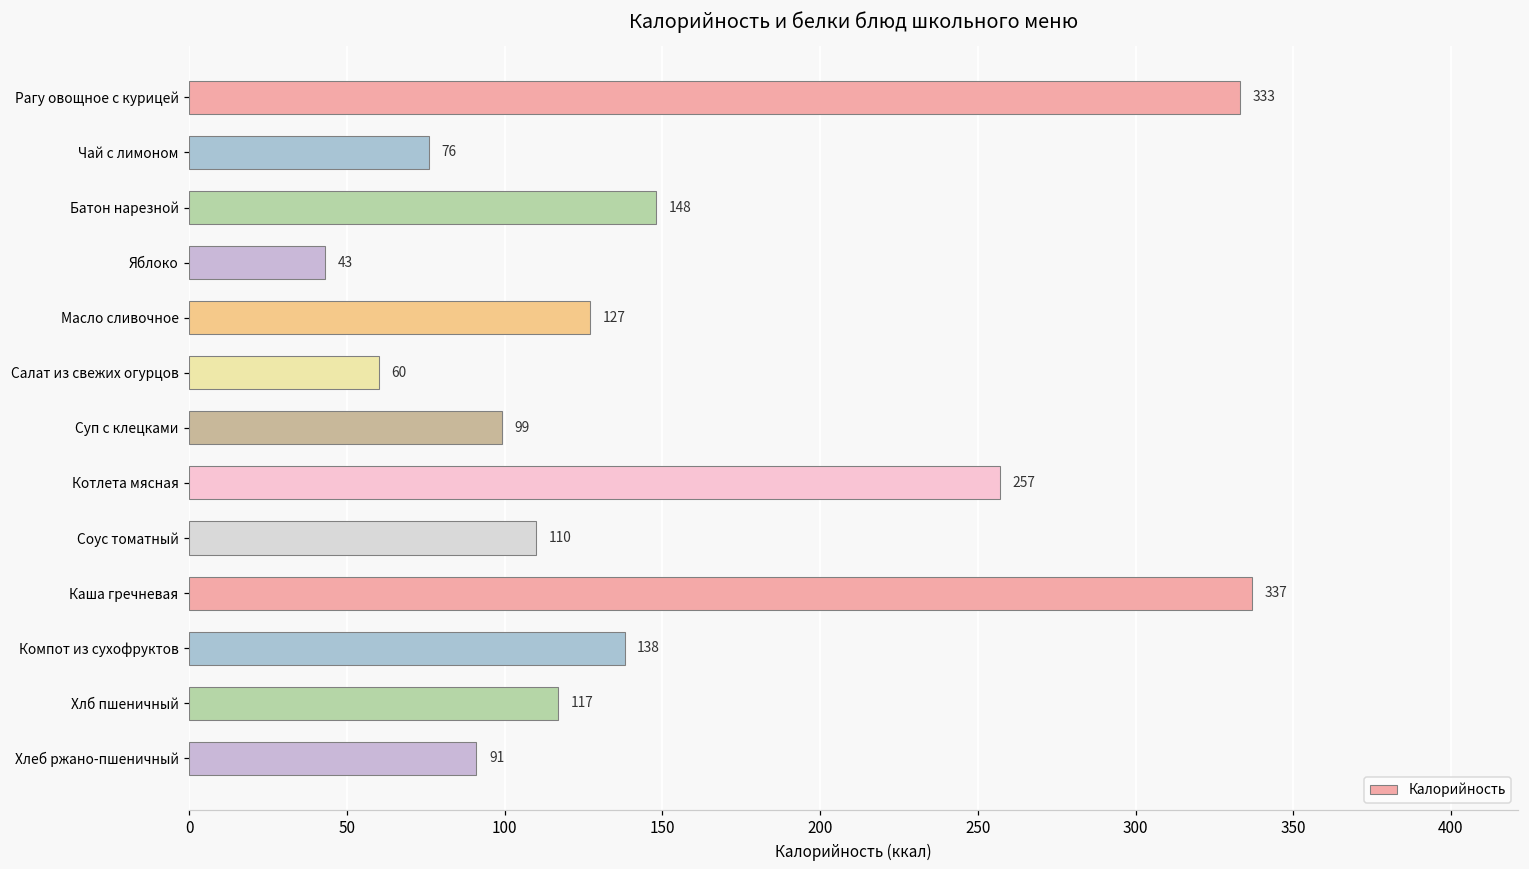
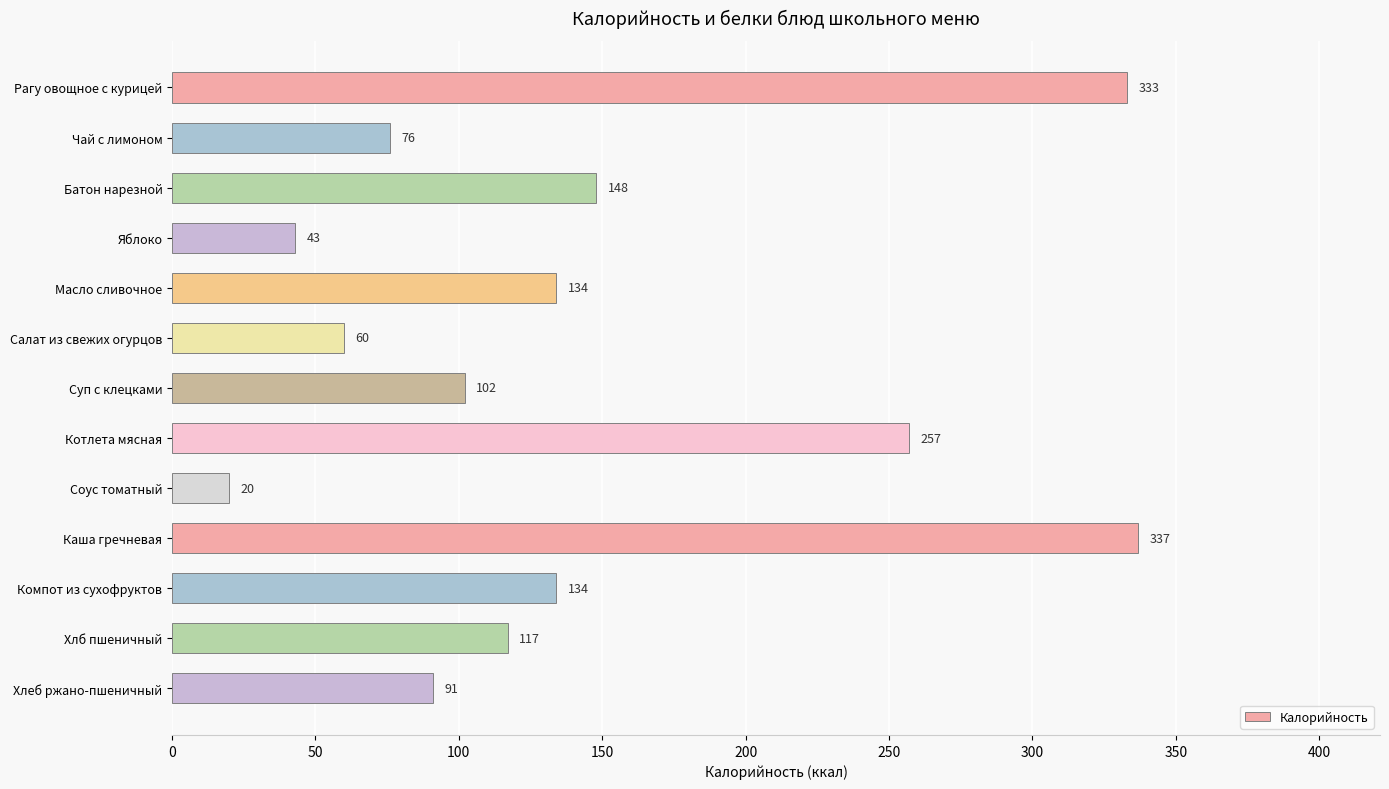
Масло сливочное: 127 -> 134
Суп с клецками: 99 -> 102
Соус томатный: 110 -> 20
Компот из сухофруктов: 138 -> 134
